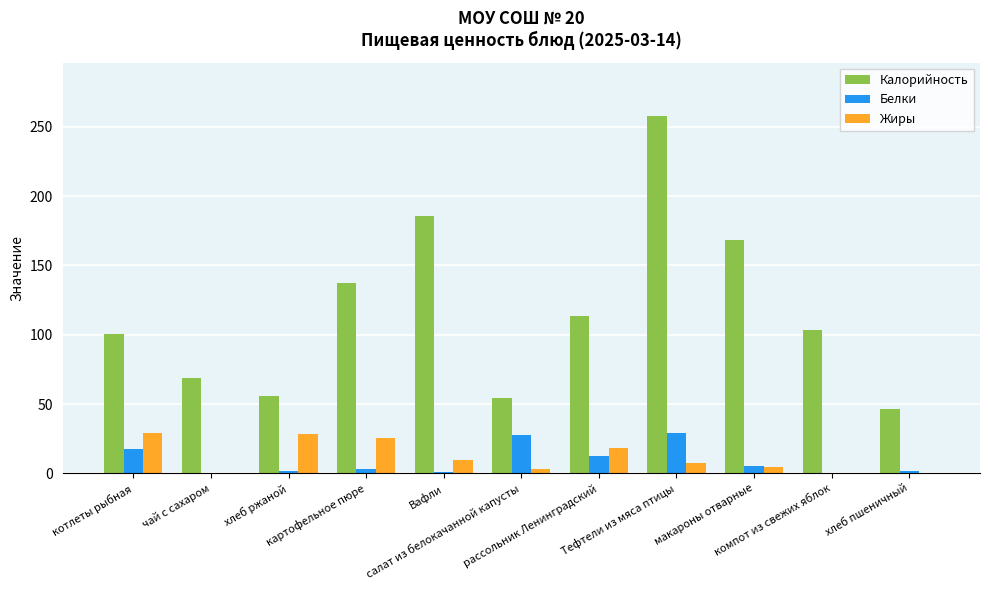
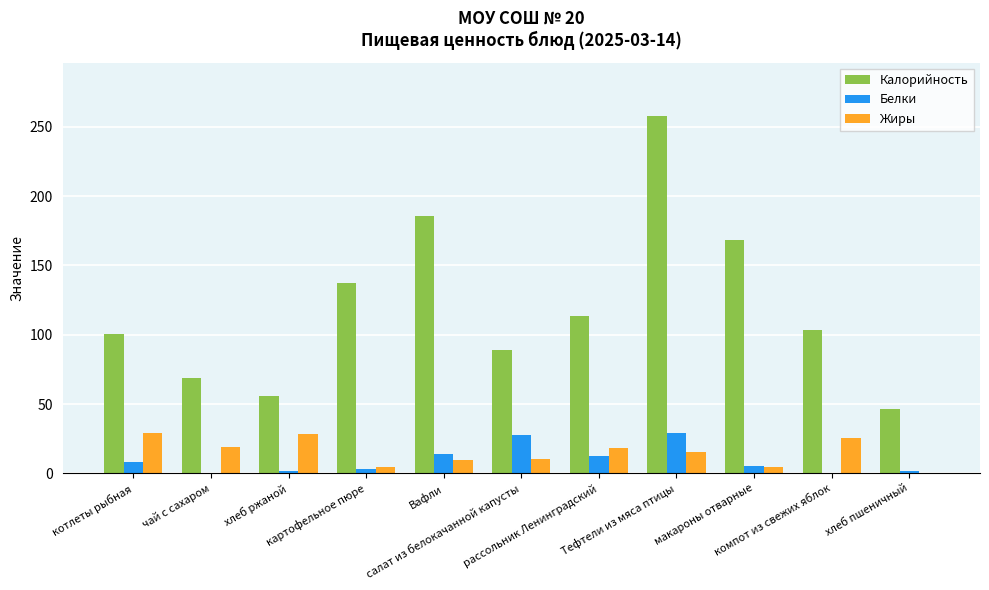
Белки, котлеты рыбная: 18 -> 8
Жиры, чай с сахаром: 0 -> 19
Жиры, картофельное пюре: 26 -> 5
Белки, Вафли: 1 -> 14
Калорийность, салат из белокачанной капусты: 54 -> 89
Жиры, салат из белокачанной капусты: 3 -> 10
Жиры, Тефтели из мяса птицы: 7 -> 15
Жиры, компот из свежих яблок: 0 -> 26
